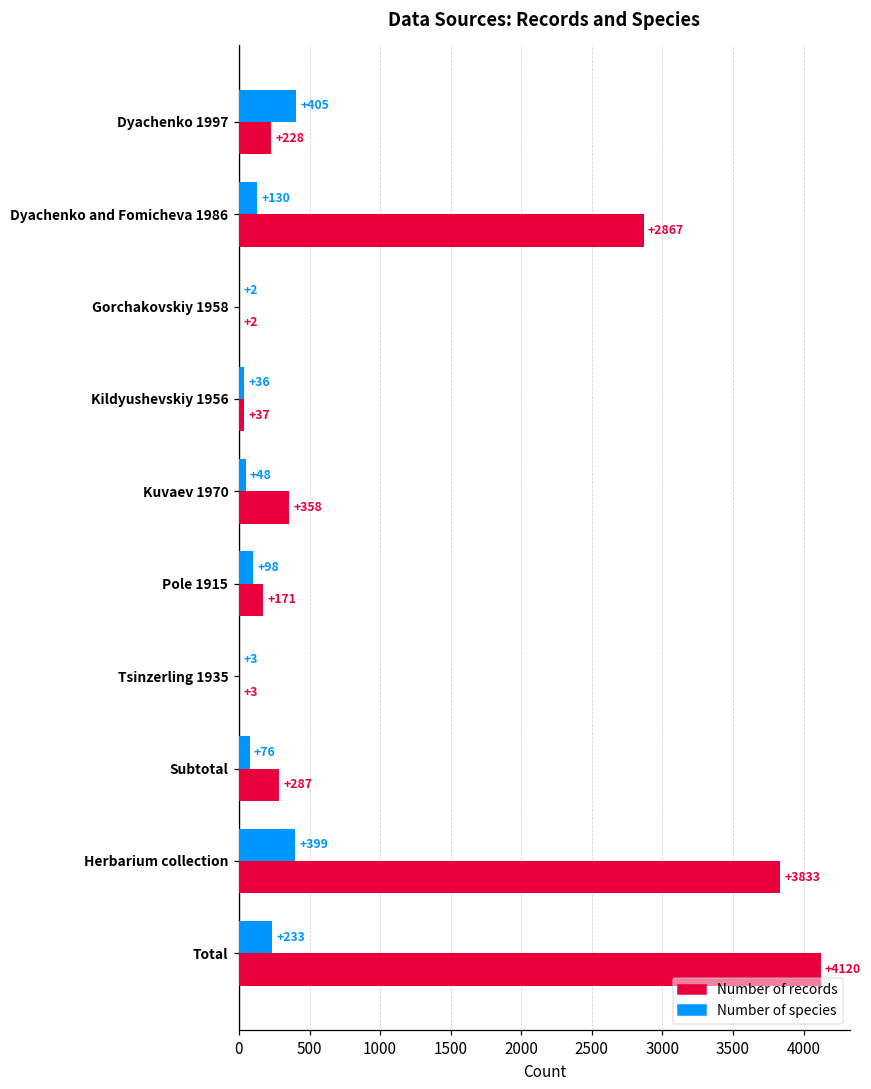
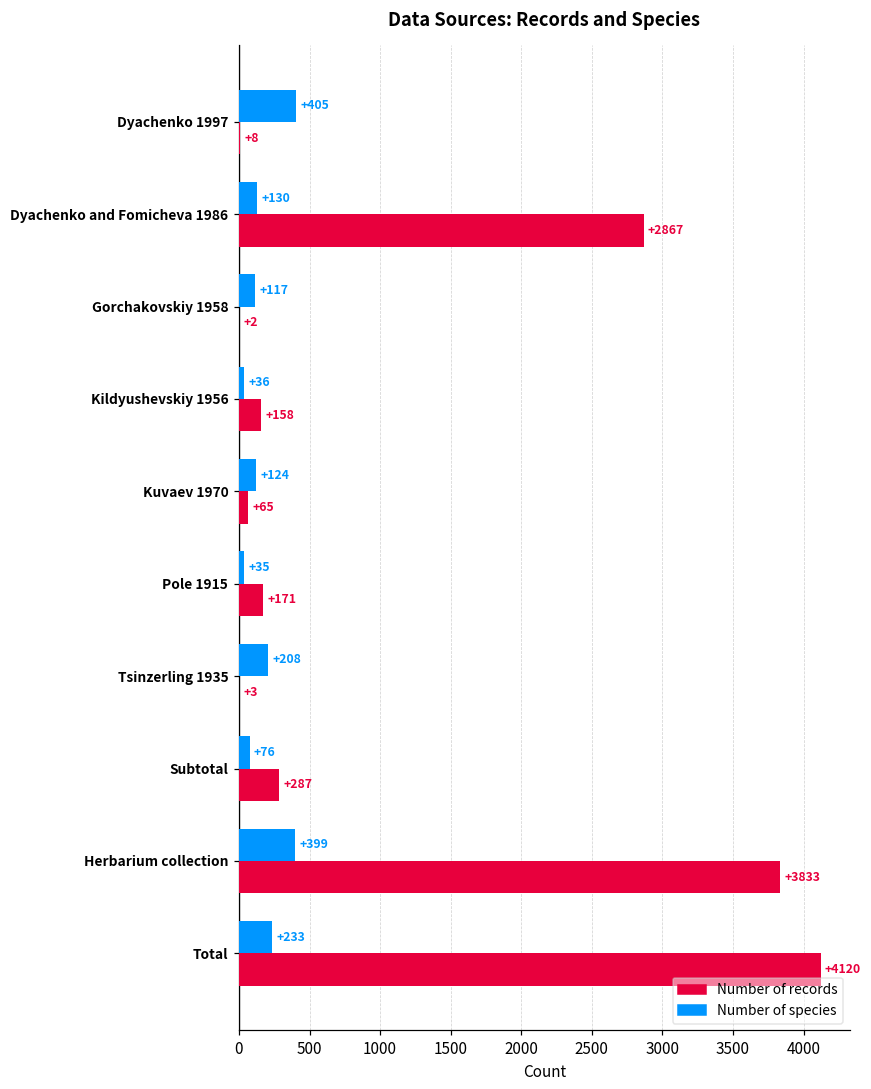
Number of records, Dyachenko 1997: +228 -> +8
Number of species, Gorchakovskiy 1958: +2 -> +117
Number of records, Kildyushevskiy 1956: +37 -> +158
Number of species, Kuvaev 1970: +48 -> +124
Number of records, Kuvaev 1970: +358 -> +65
Number of species, Pole 1915: +98 -> +35
Number of species, Tsinzerling 1935: +3 -> +208
